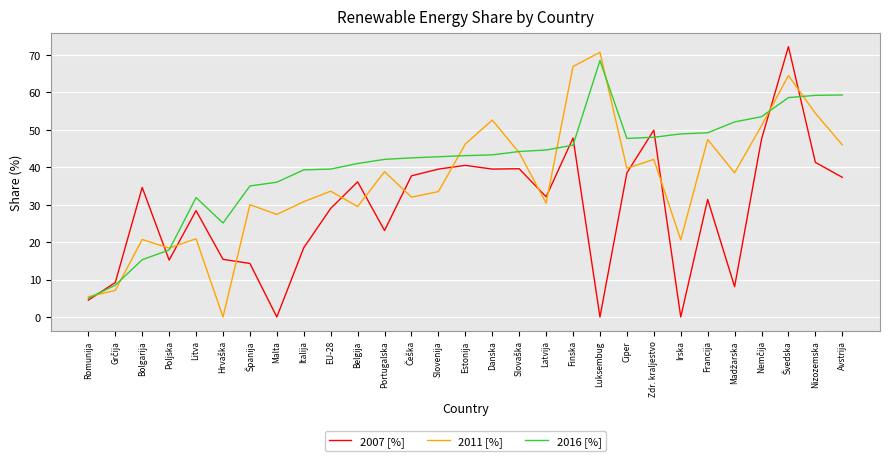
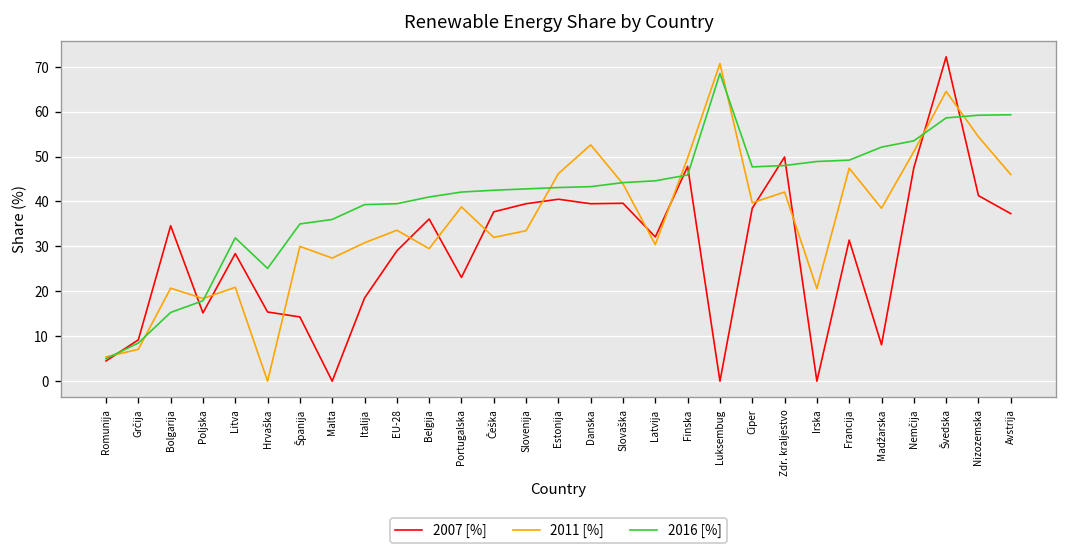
2011 [%], Finska: 67 -> 50
